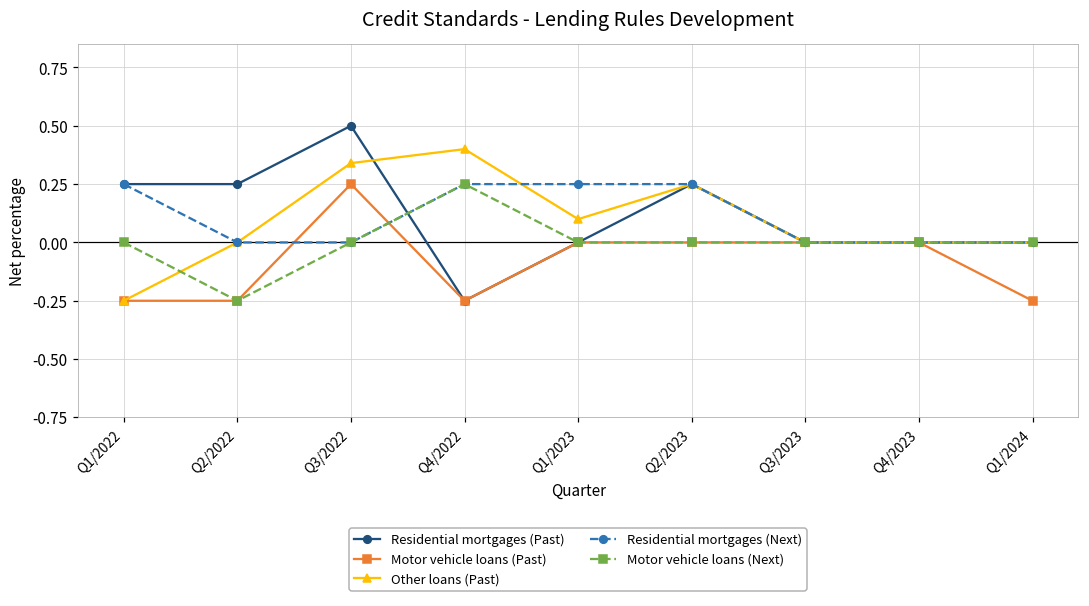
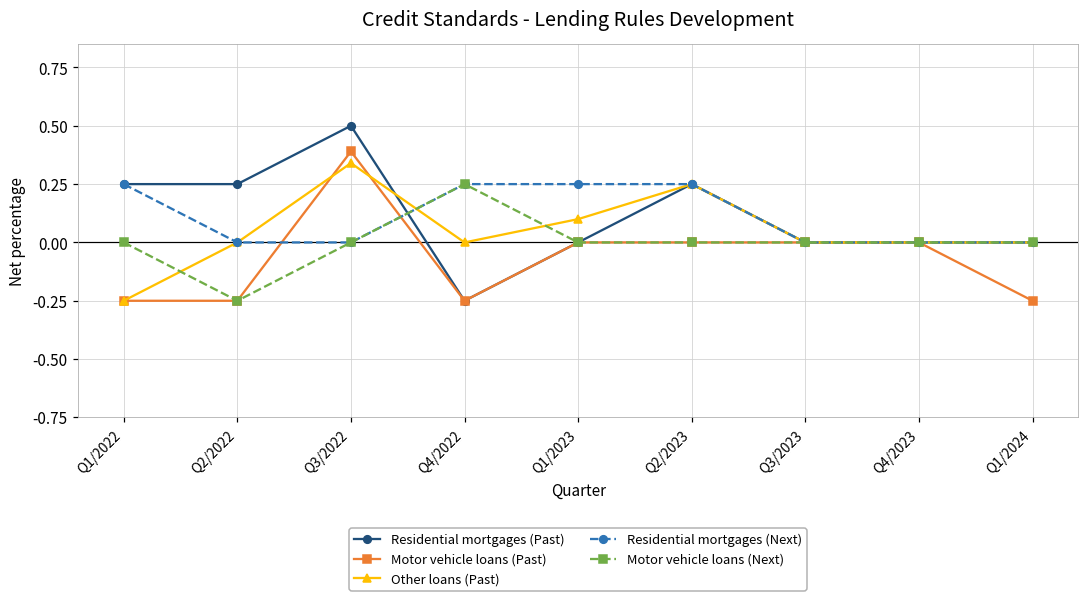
Motor vehicle loans (Past), Q3/2022: 0.25 -> 0.39
Other loans (Past), Q4/2022: 0.4 -> 0.0
